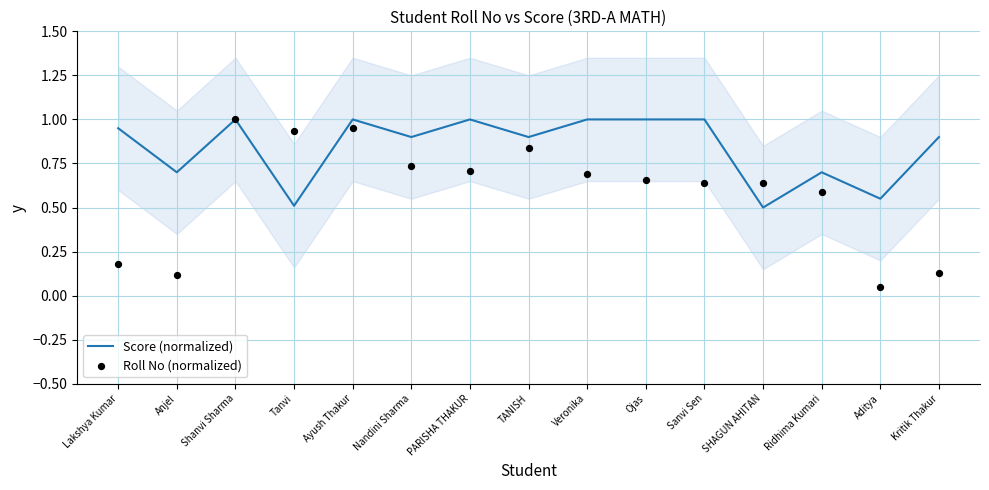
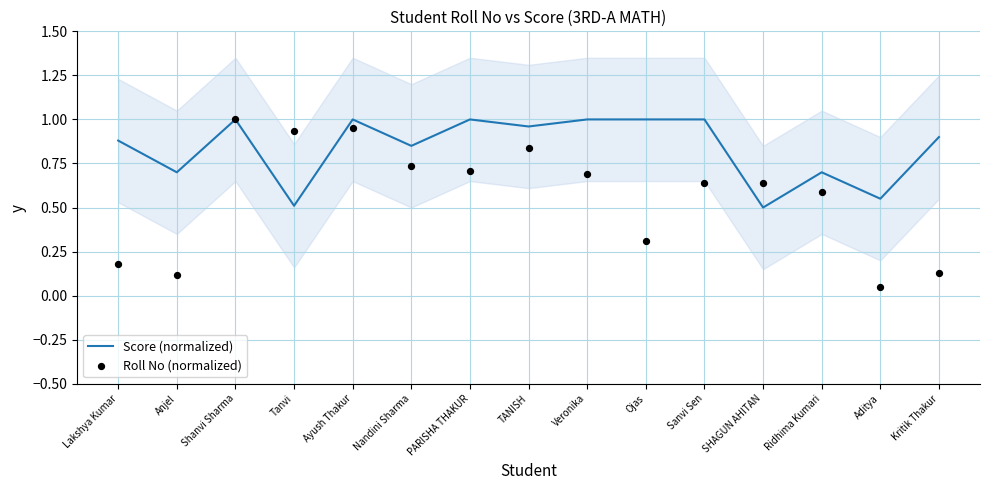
Score (normalized), Lakshya Kumar: 0.95 -> 0.88
Score (normalized), Nandini Sharma: 0.90 -> 0.85
Score (normalized), TANISH: 0.90 -> 0.96
Roll No (normalized), Ojas: 0.66 -> 0.31
